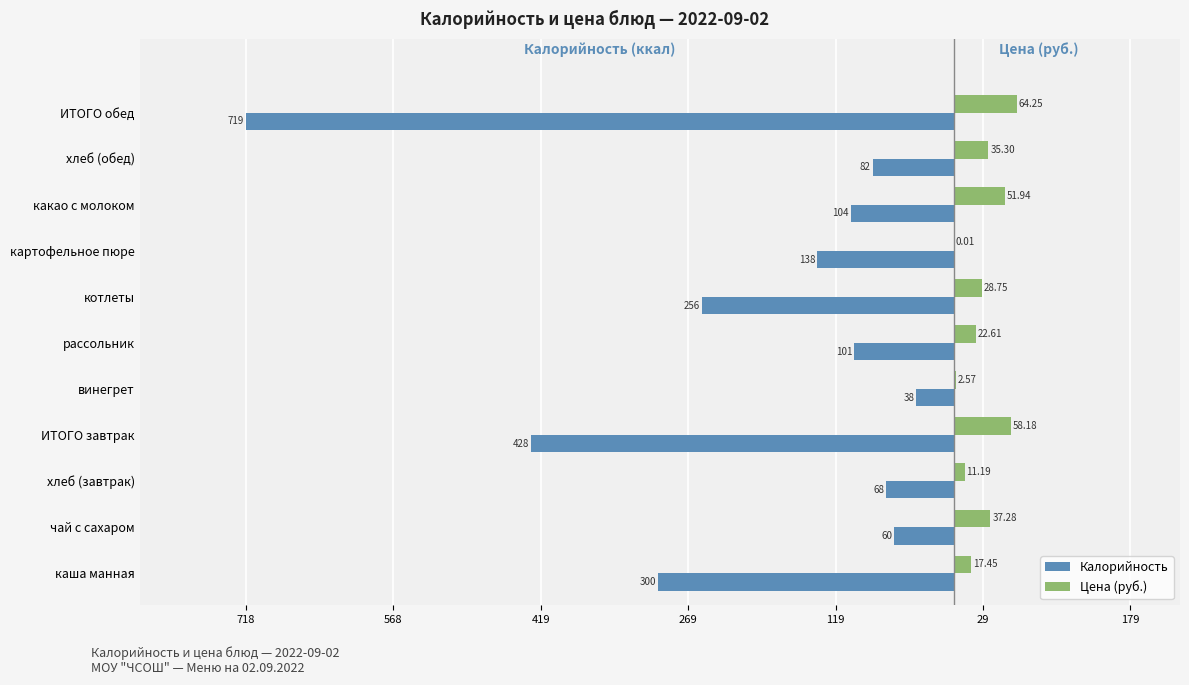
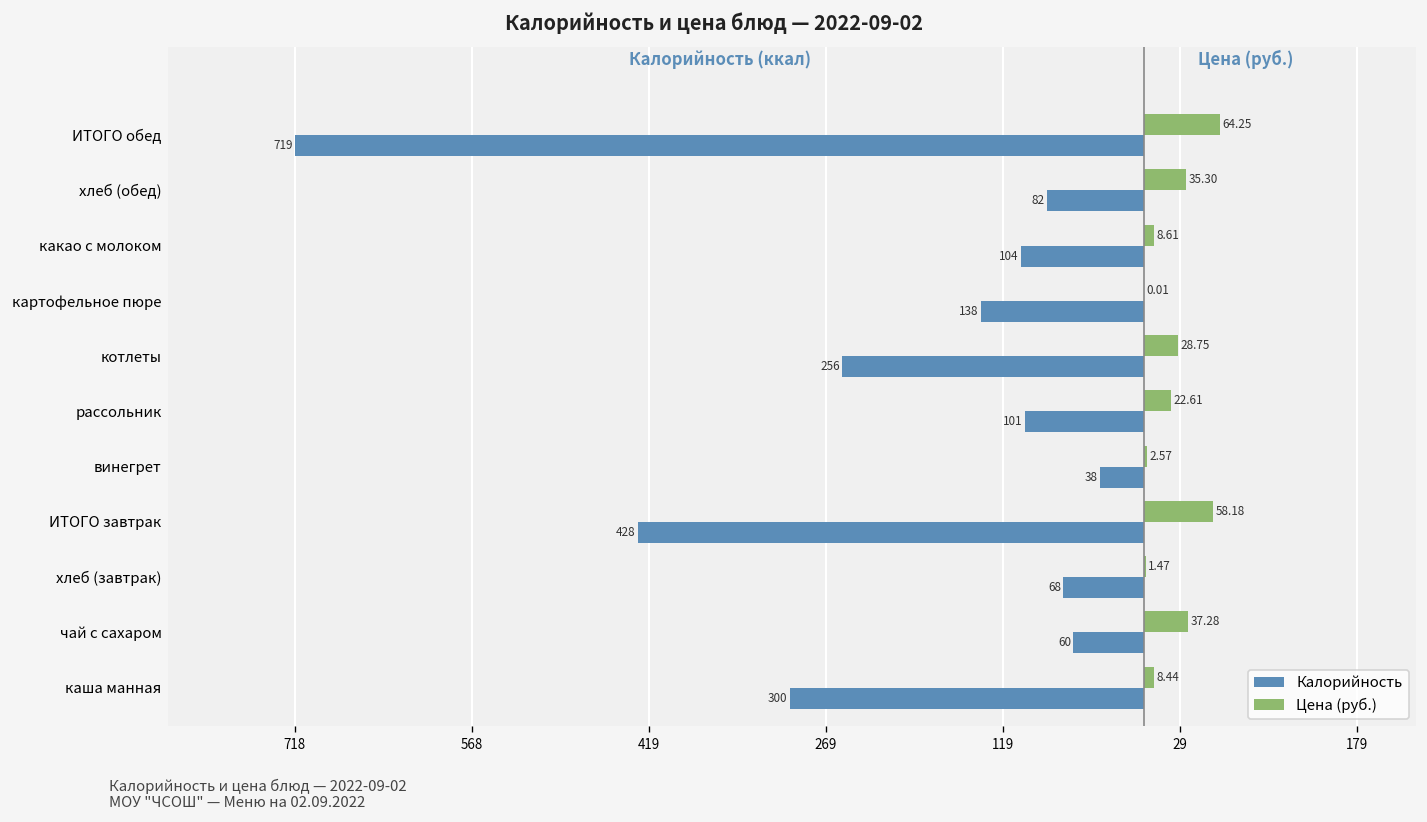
Цена (руб.), какао с молоком: 51.94 -> 8.61
Цена (руб.), хлеб (завтрак): 11.19 -> 1.47
Цена (руб.), каша манная: 17.45 -> 8.44
